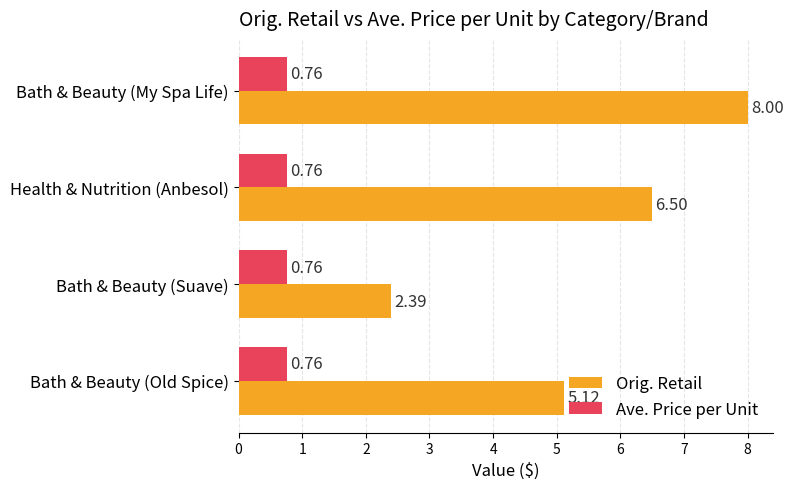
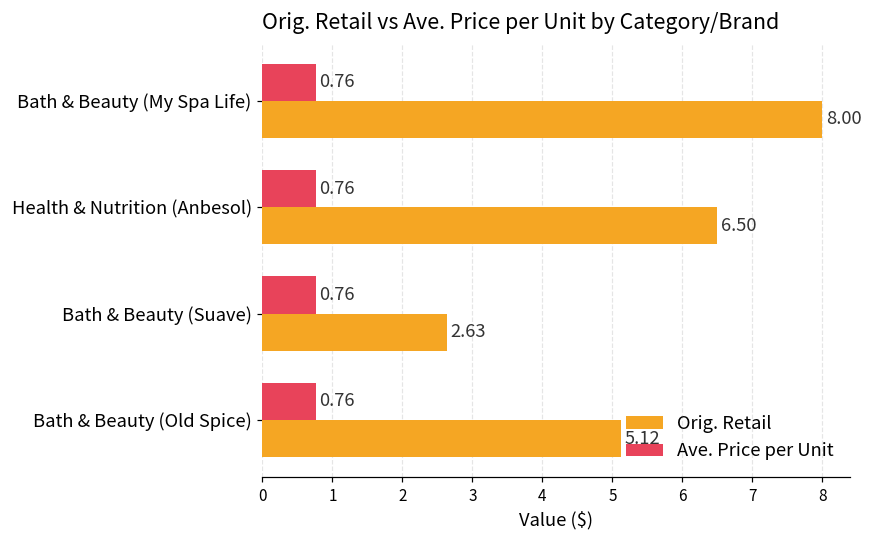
Orig. Retail, Bath & Beauty (Suave): 2.39 -> 2.63
